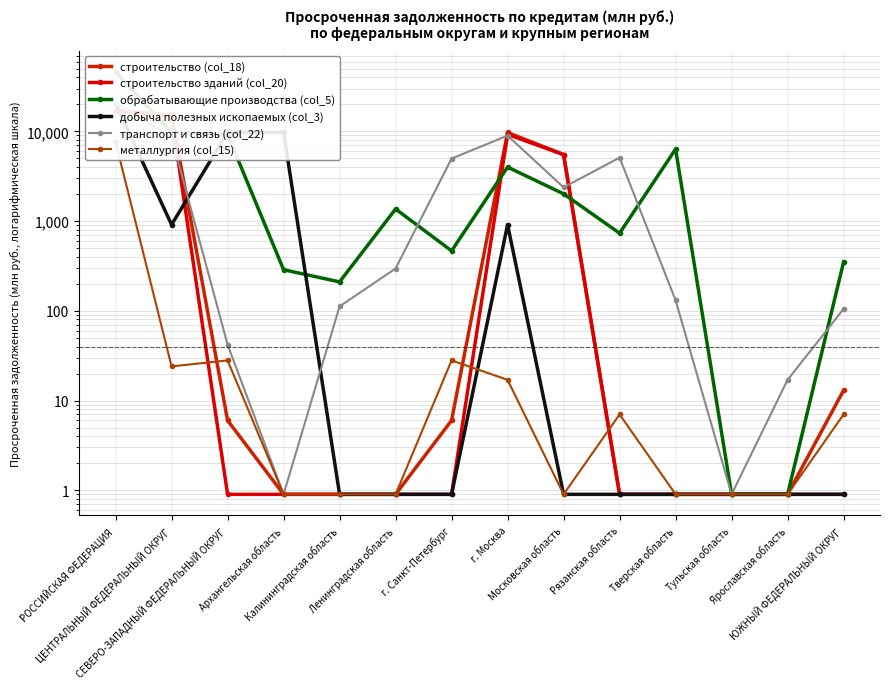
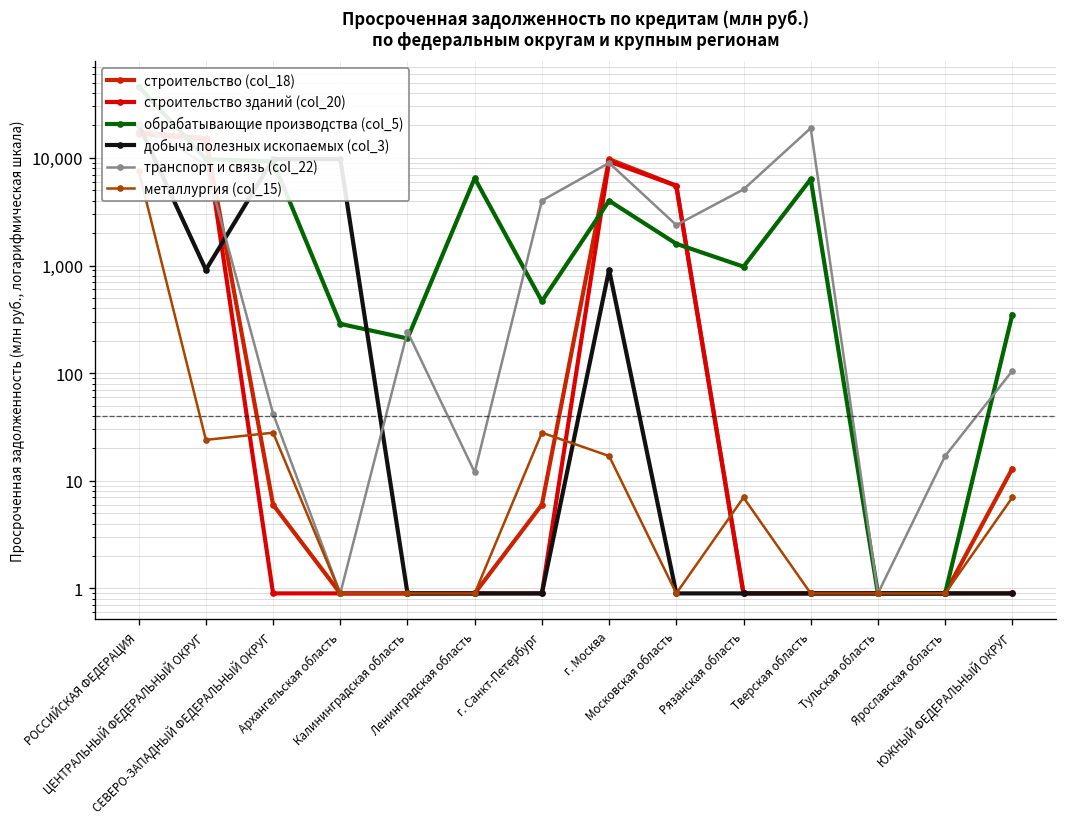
транспорт и связь (col_22), Калининградская область: 110 -> 240
обрабатывающие производства (col_5), Ленинградская область: 1,400 -> 6,000
транспорт и связь (col_22), Ленинградская область: 300 -> 12
транспорт и связь (col_22), г. Санкт-Петербург: 5,000 -> 4,000
обрабатывающие производства (col_5), Московская область: 2,000 -> 1,600
обрабатывающие производства (col_5), Рязанская область: 700 -> 1,000
транспорт и связь (col_22), Тверская область: 130 -> 19,000
